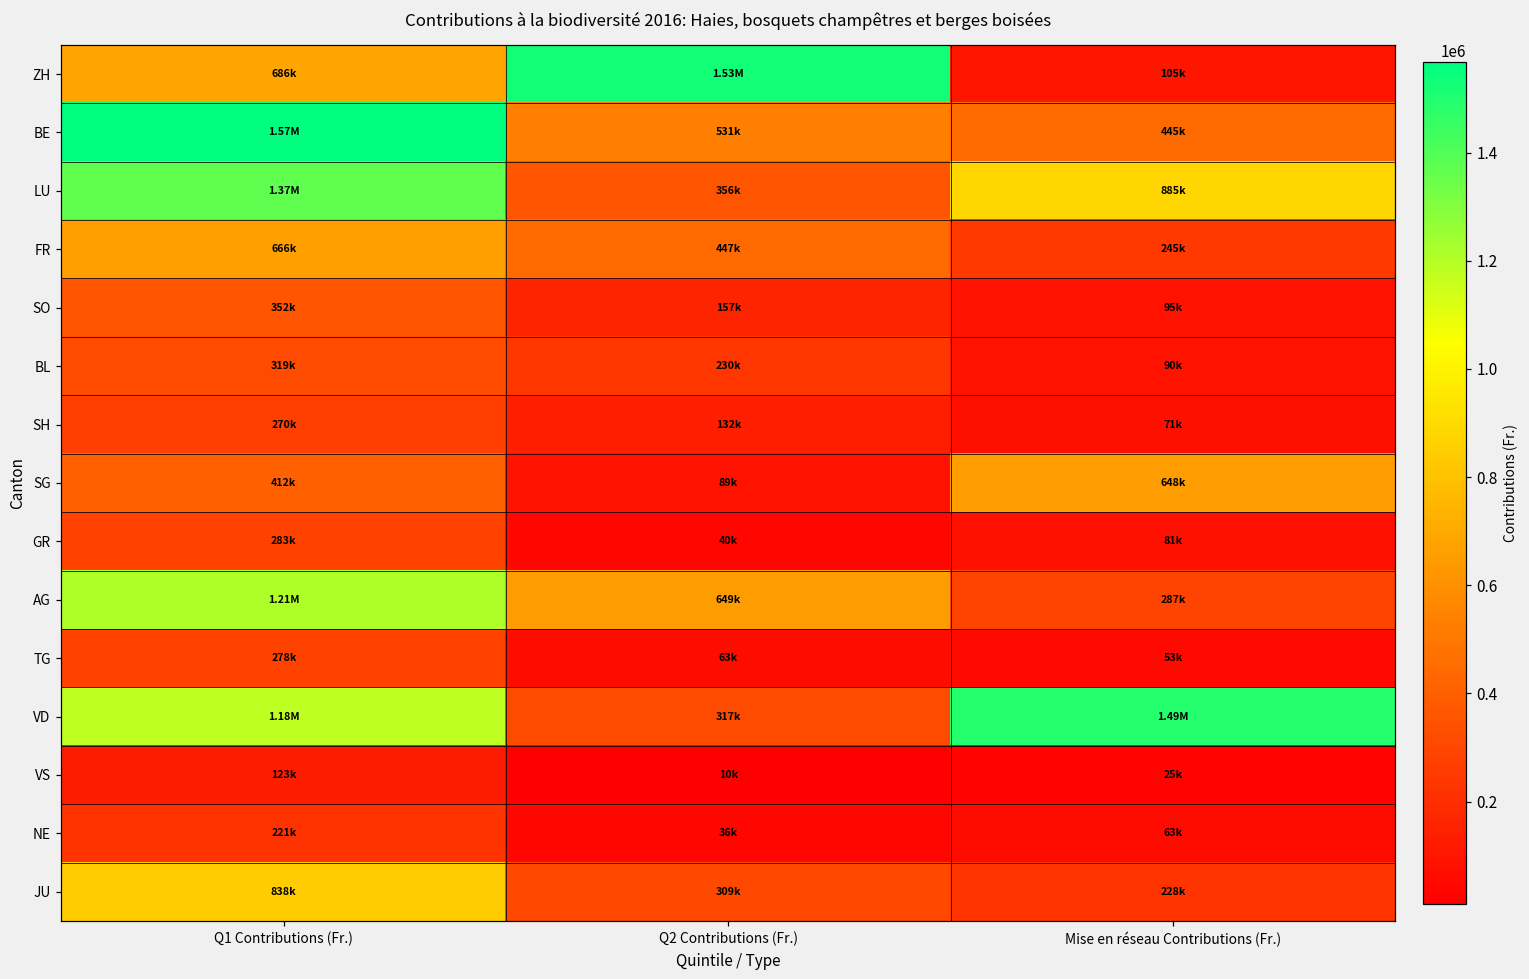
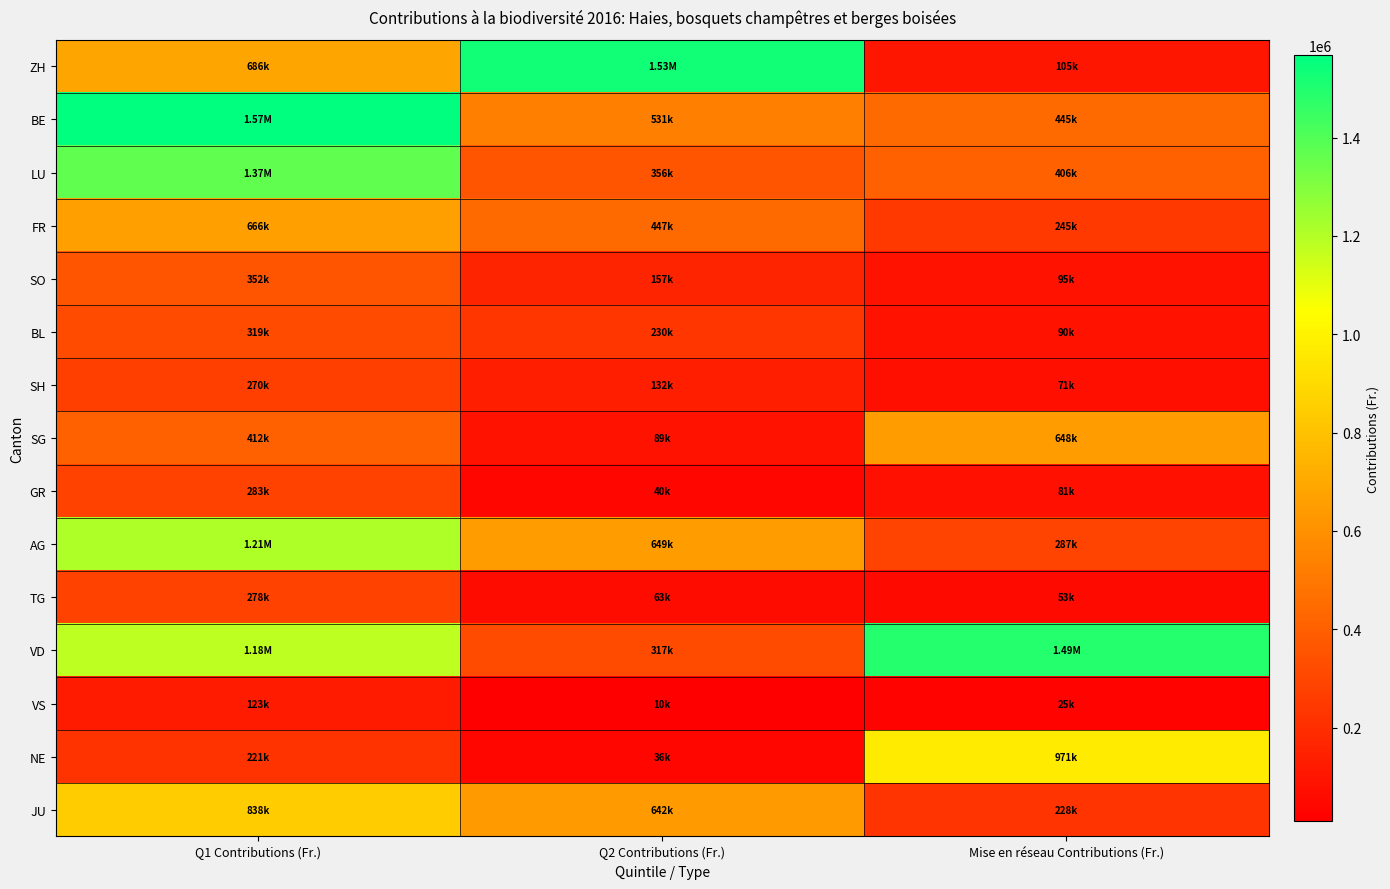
LU, Mise en réseau Contributions (Fr.): 885k -> 406k
NE, Mise en réseau Contributions (Fr.): 63k -> 971k
JU, Q2 Contributions (Fr.): 309k -> 642k
